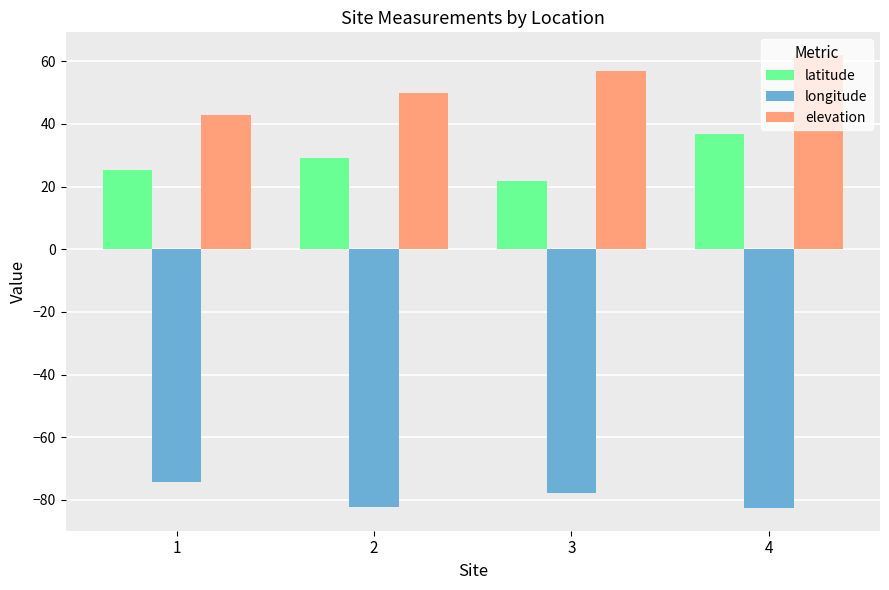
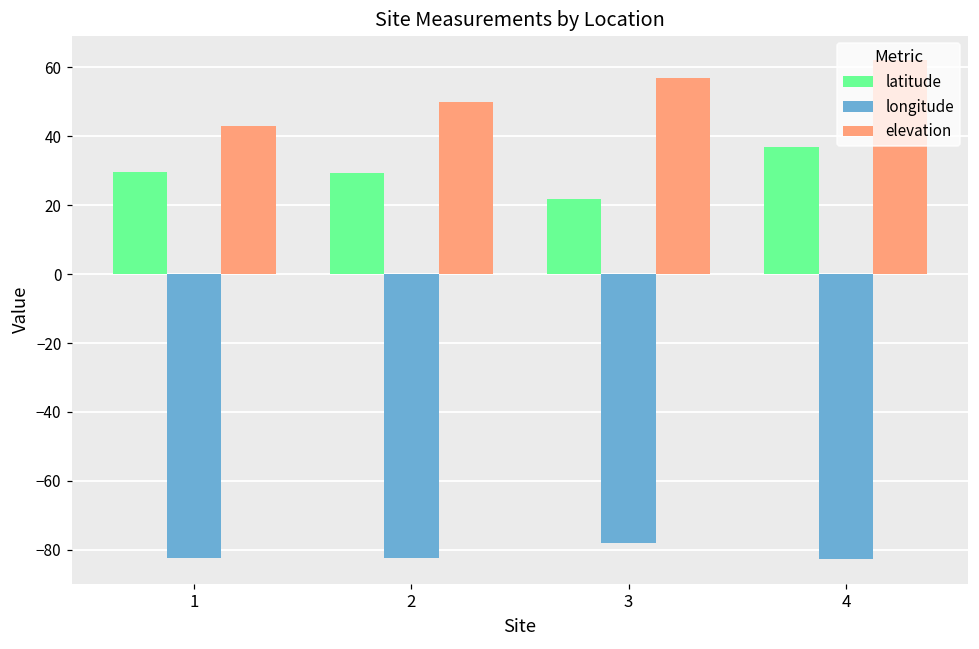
latitude, 1: 25 -> 30
longitude, 1: -74 -> -82
